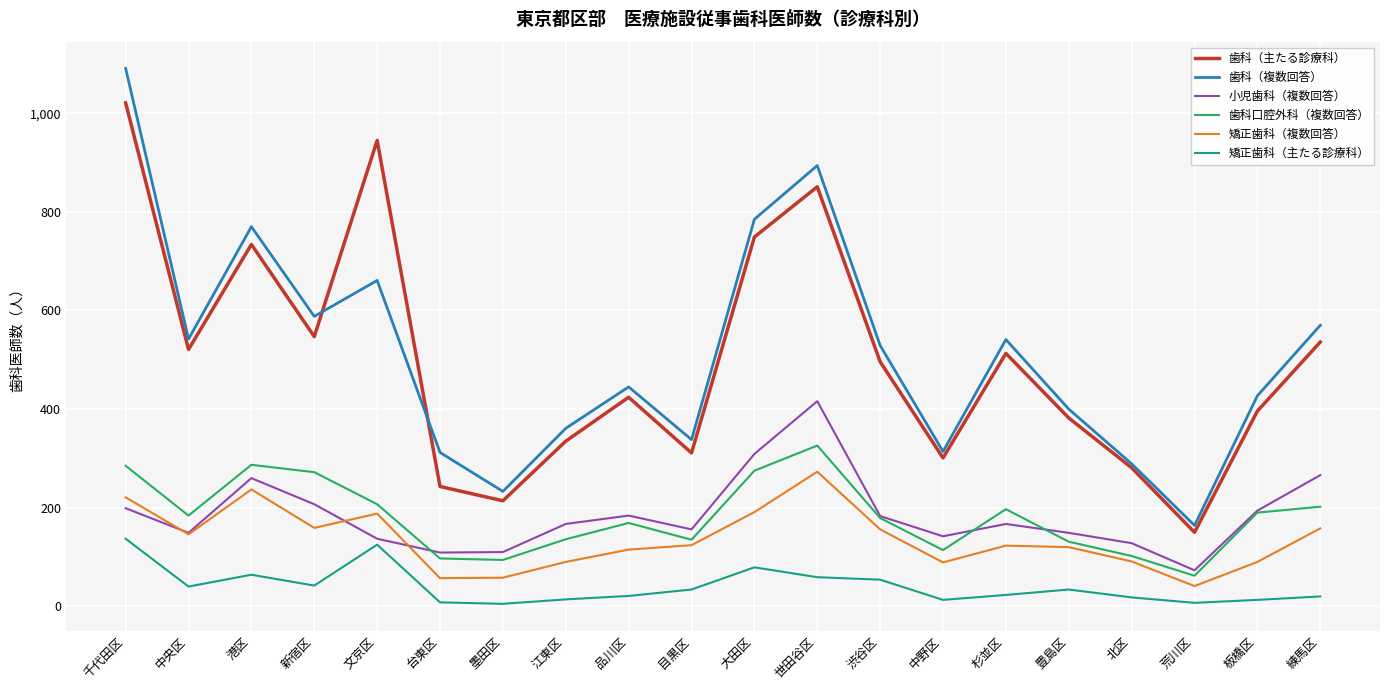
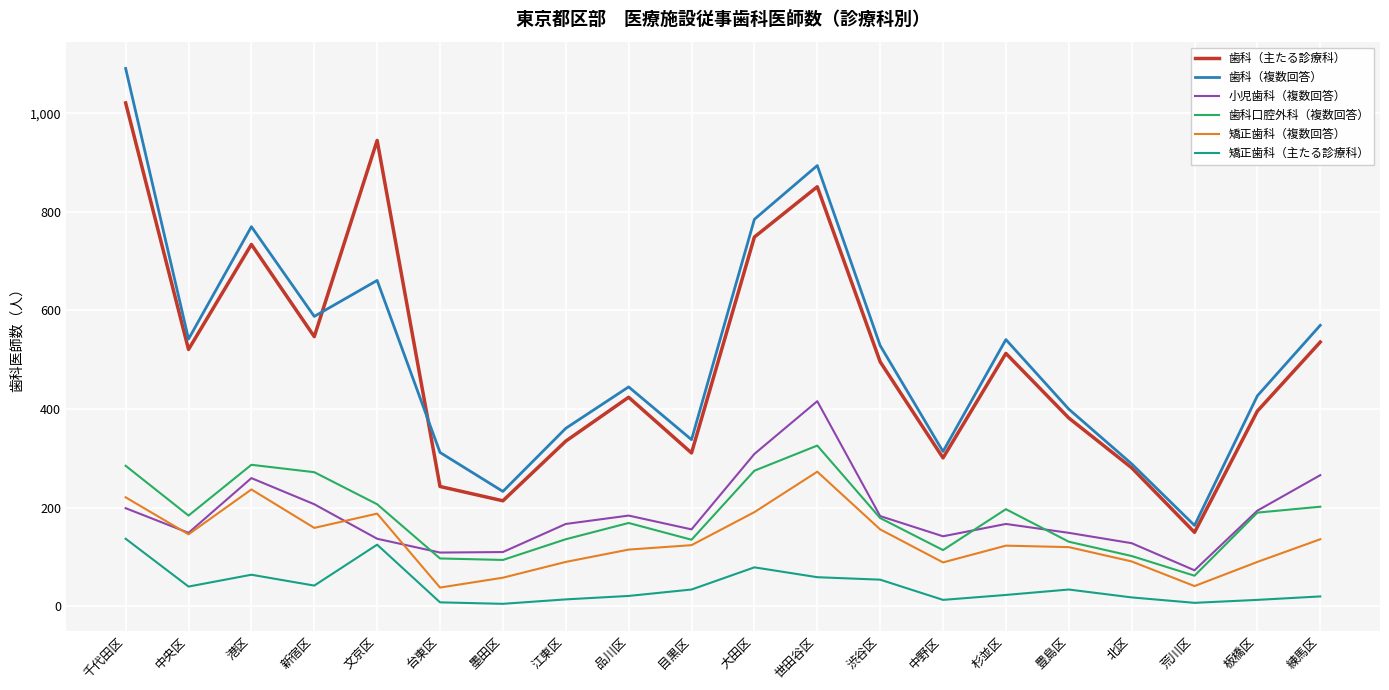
矯正歯科（複数回答）, 台東区: 60 -> 40
矯正歯科（複数回答）, 練馬区: 160 -> 140
